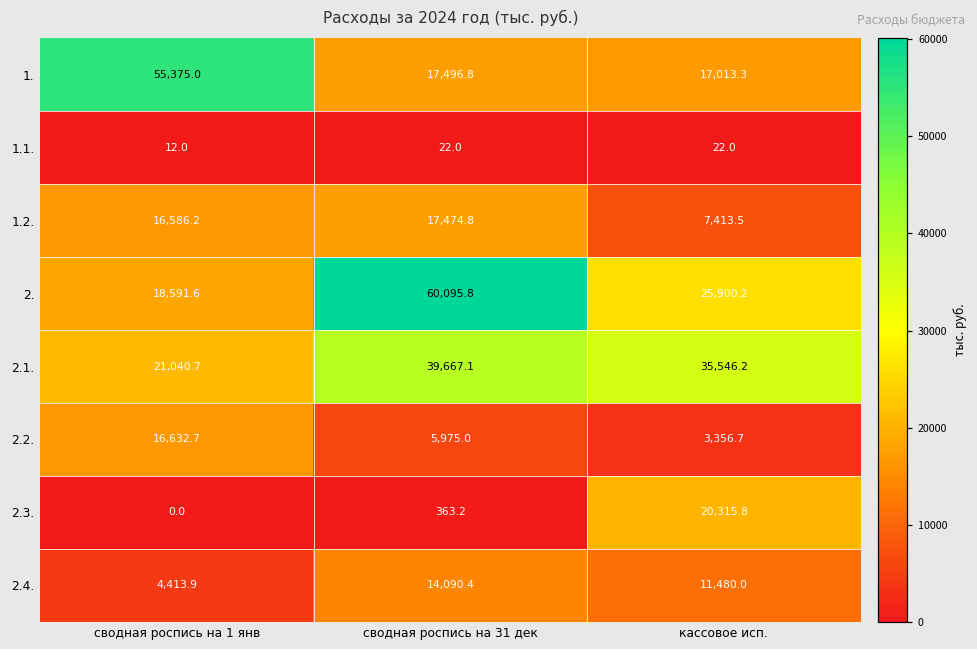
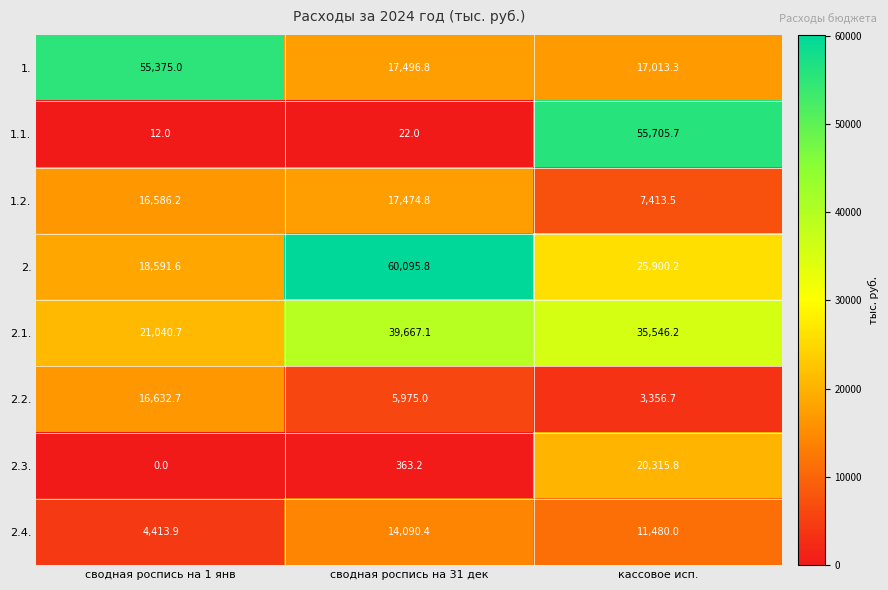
1.1., кассовое исп.: 22.0 -> 55,705.7
